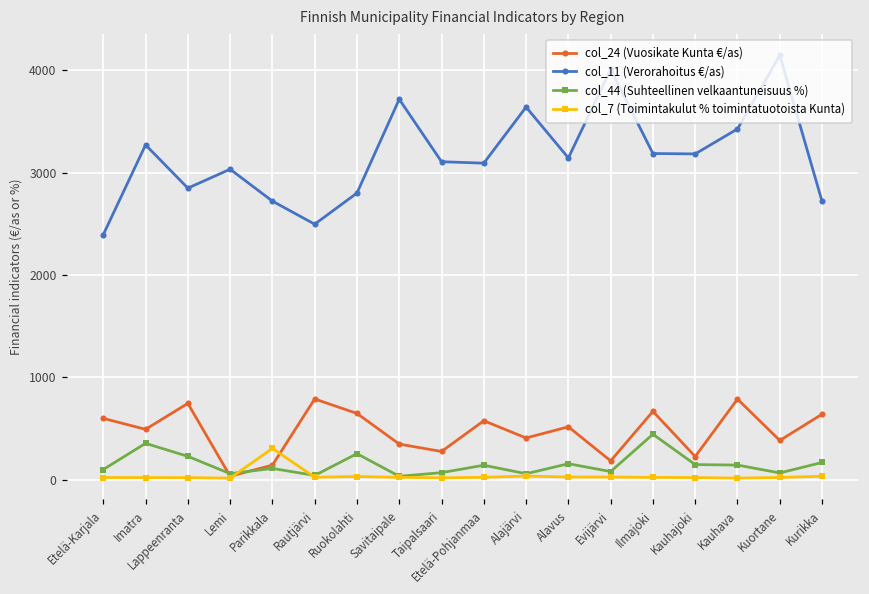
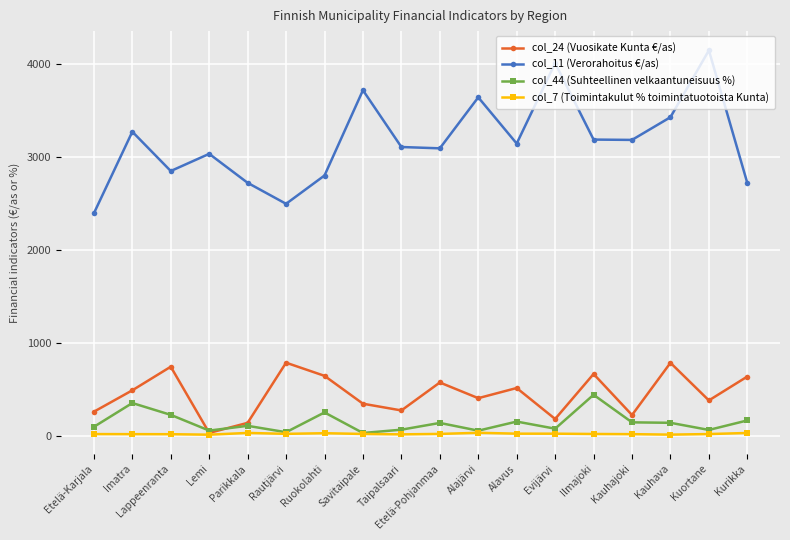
col_24 (Vuosikate Kunta €/as), Etelä-Karjala: 600 -> 300
col_7 (Toimintakulut % toimintatuotoista Kunta), Parikkala: 300 -> 0
